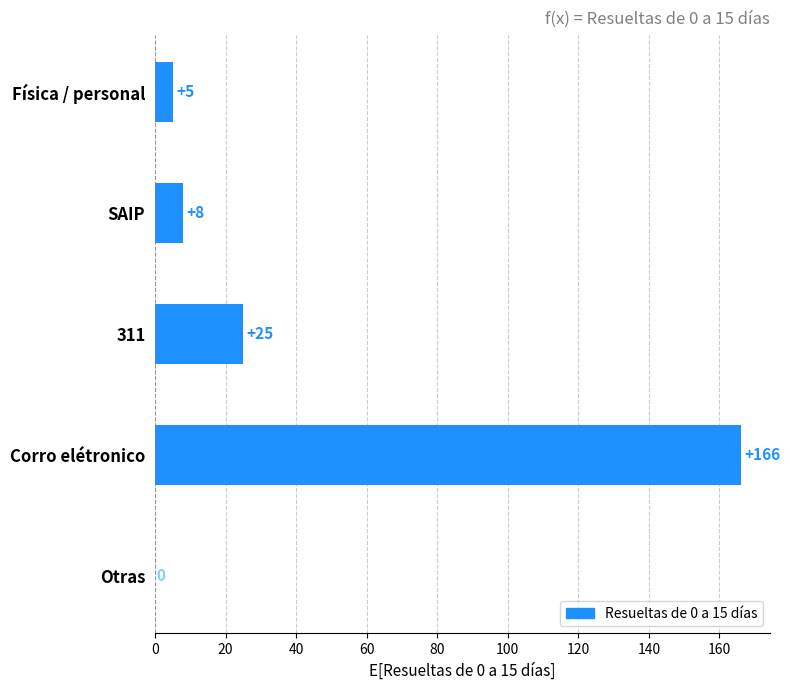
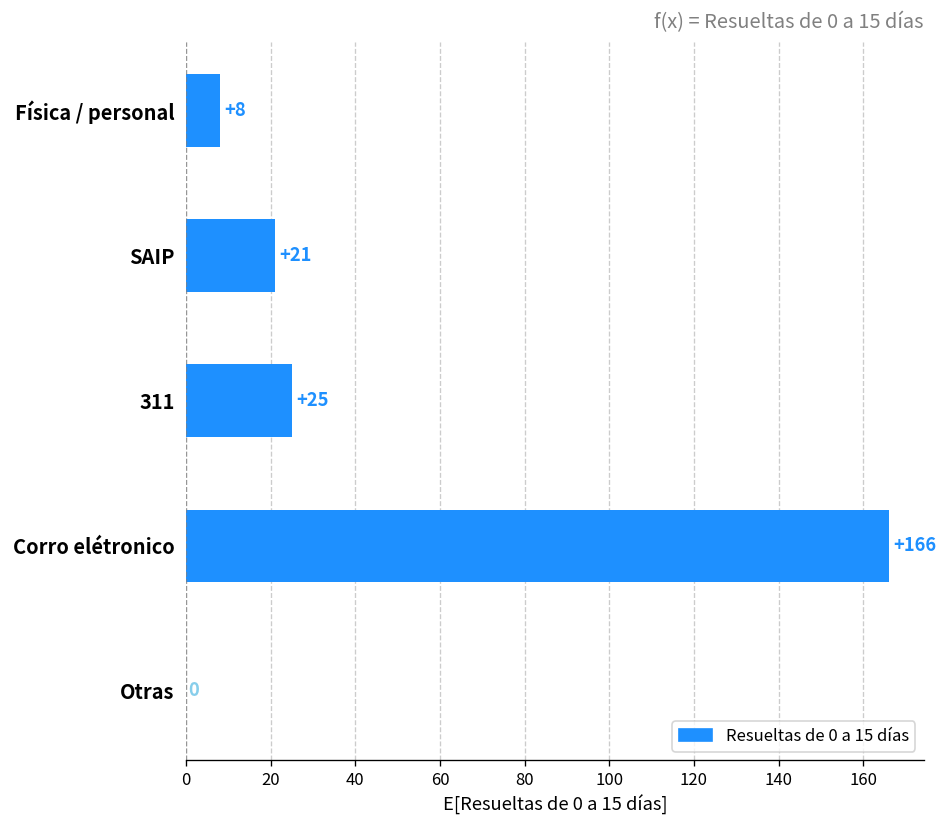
Física / personal: +5 -> +8
SAIP: +8 -> +21
